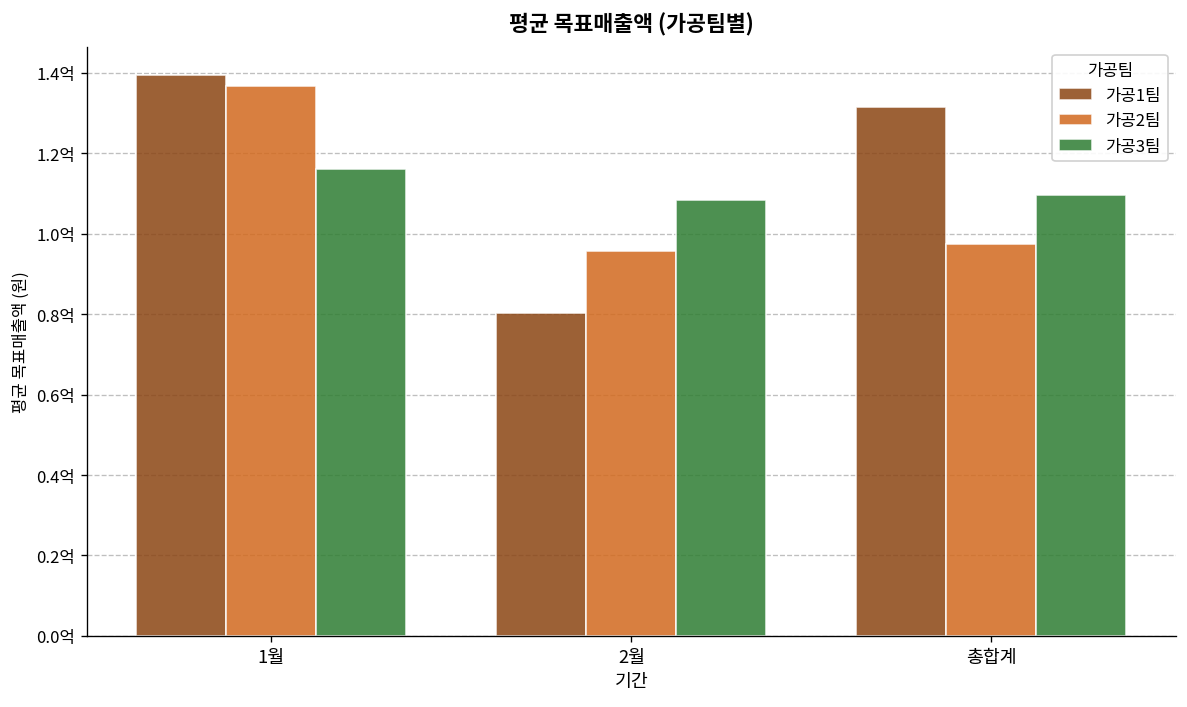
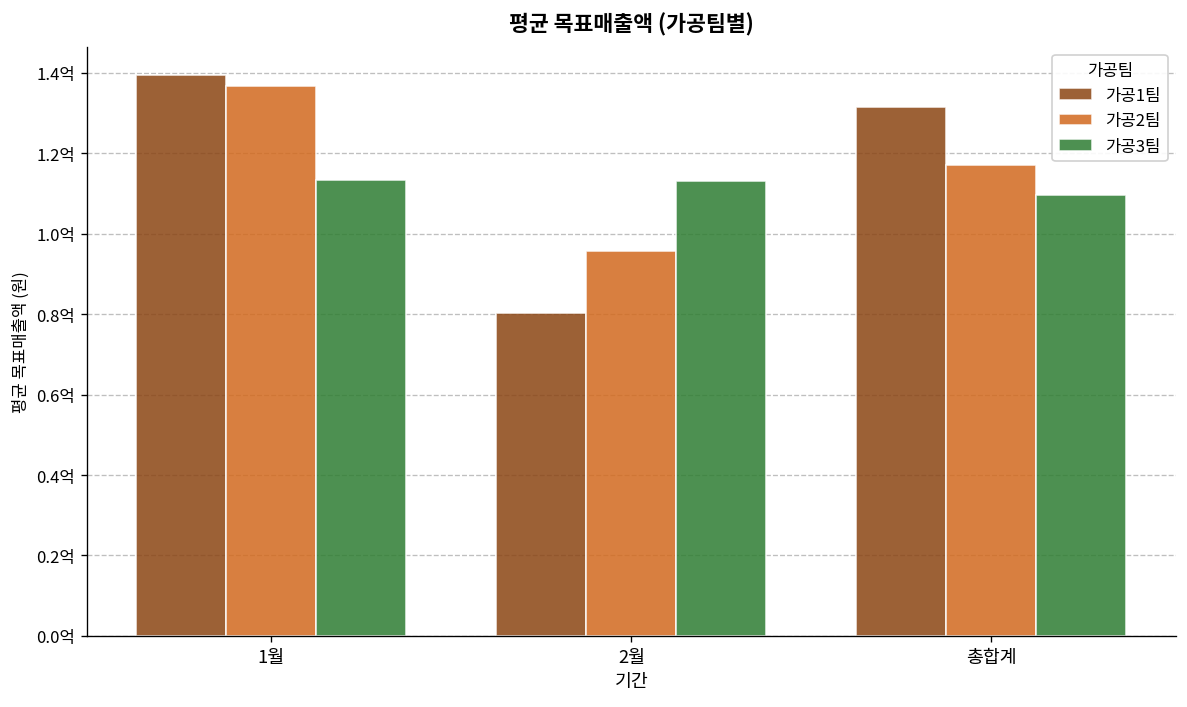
가공3팀, 1월: 1.16억 -> 1.13억
가공3팀, 2월: 1.08억 -> 1.13억
가공2팀, 총합계: 0.98억 -> 1.17억
